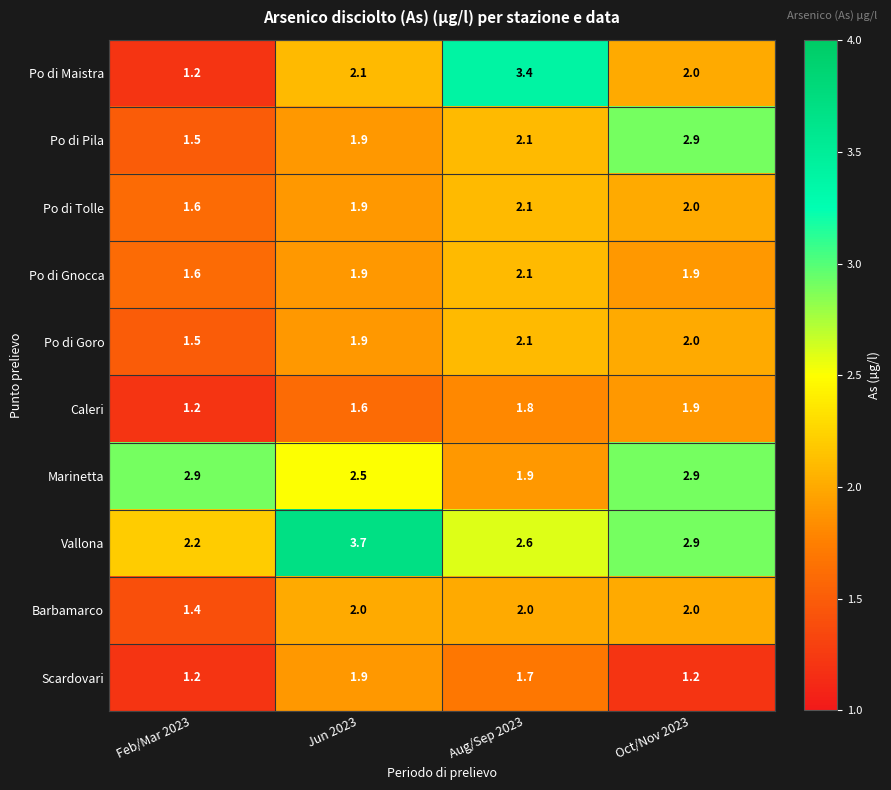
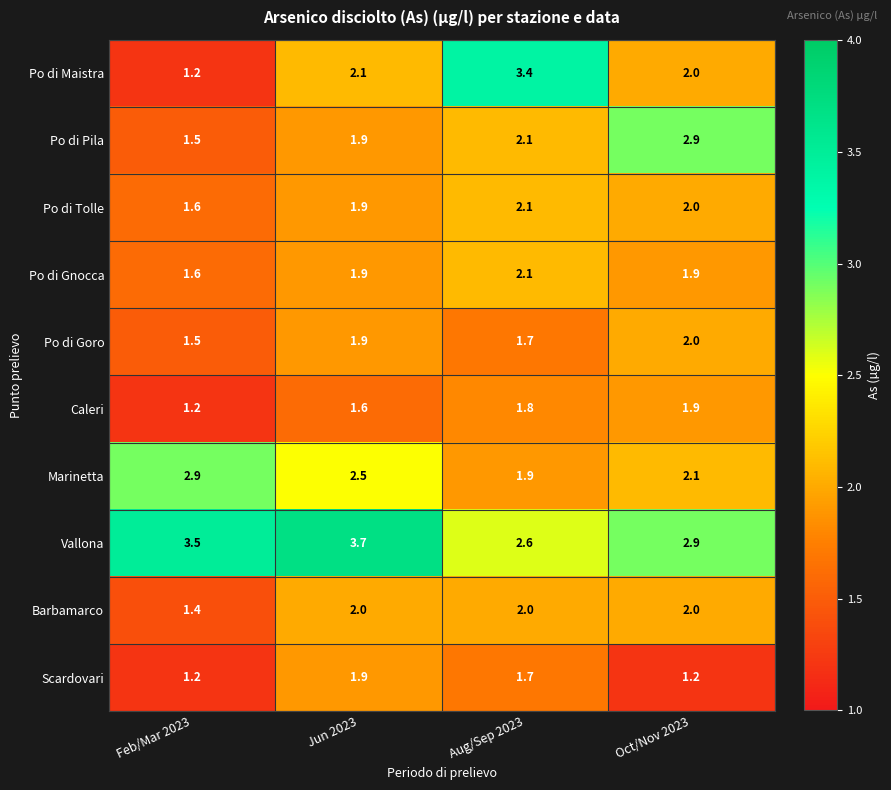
Po di Goro, Aug/Sep 2023: 2.1 -> 1.7
Marinetta, Oct/Nov 2023: 2.9 -> 2.1
Vallona, Feb/Mar 2023: 2.2 -> 3.5
